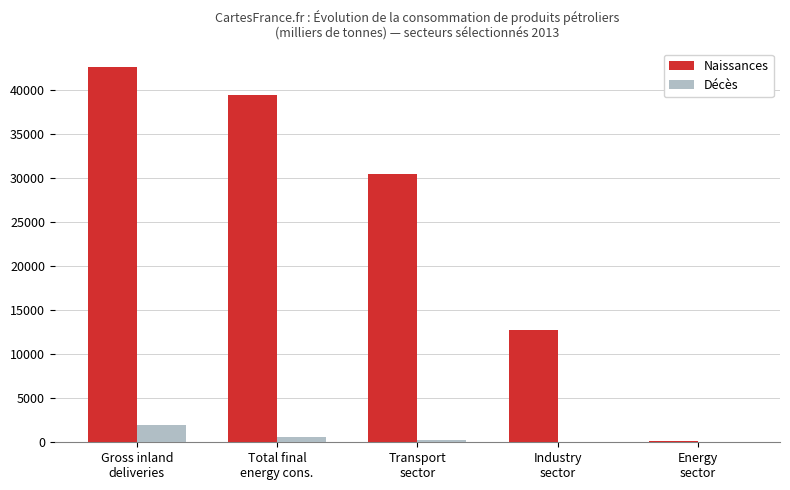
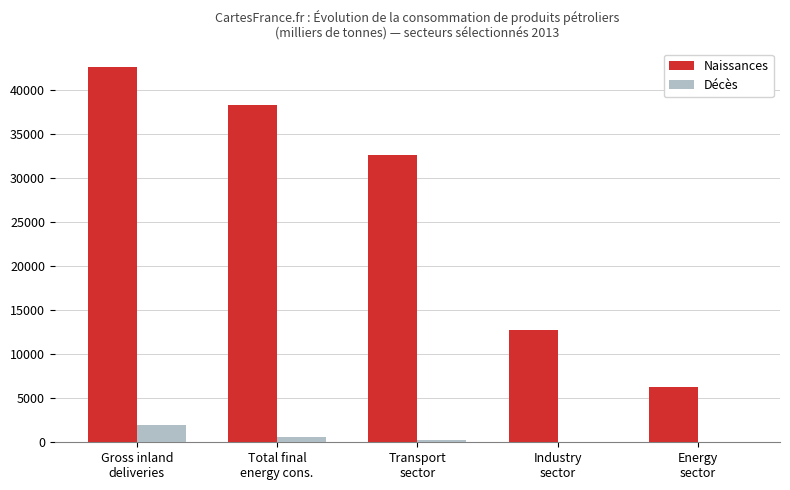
Naissances, Total final energy cons.: 39000 -> 38000
Naissances, Transport sector: 31000 -> 33000
Naissances, Energy sector: 0 -> 6000
